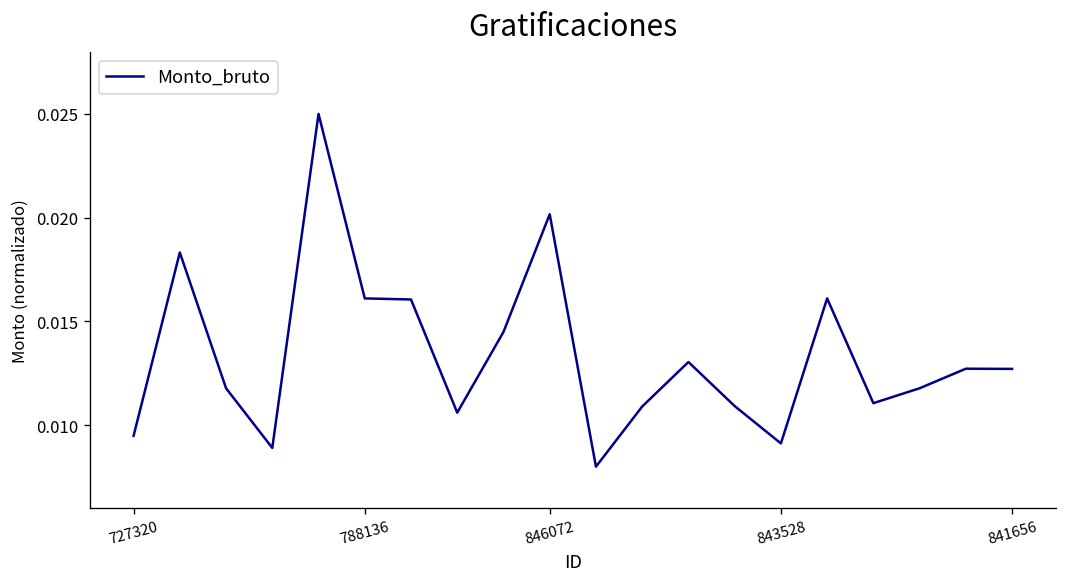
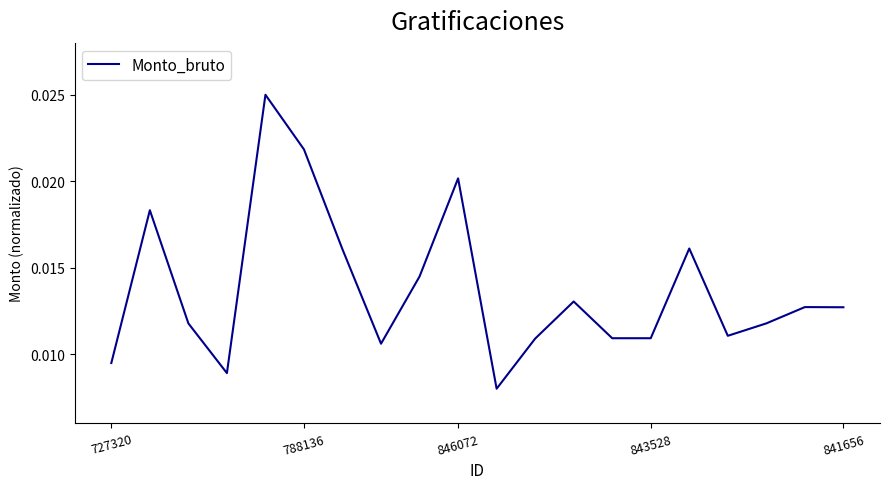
788136: 0.0161 -> 0.0218
843528: 0.0091 -> 0.0109
